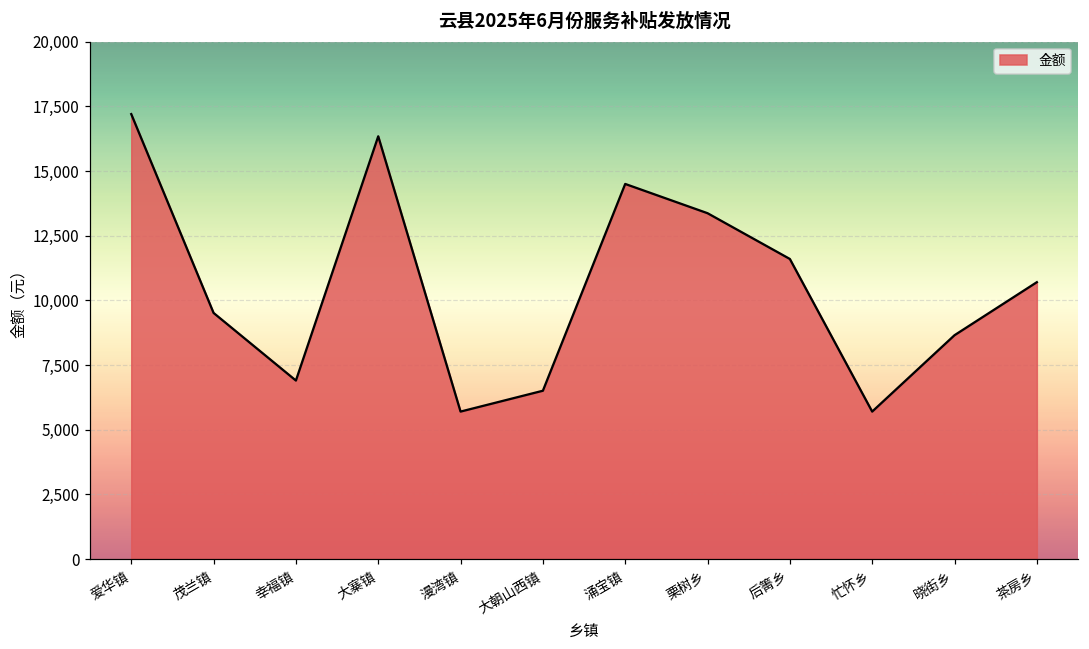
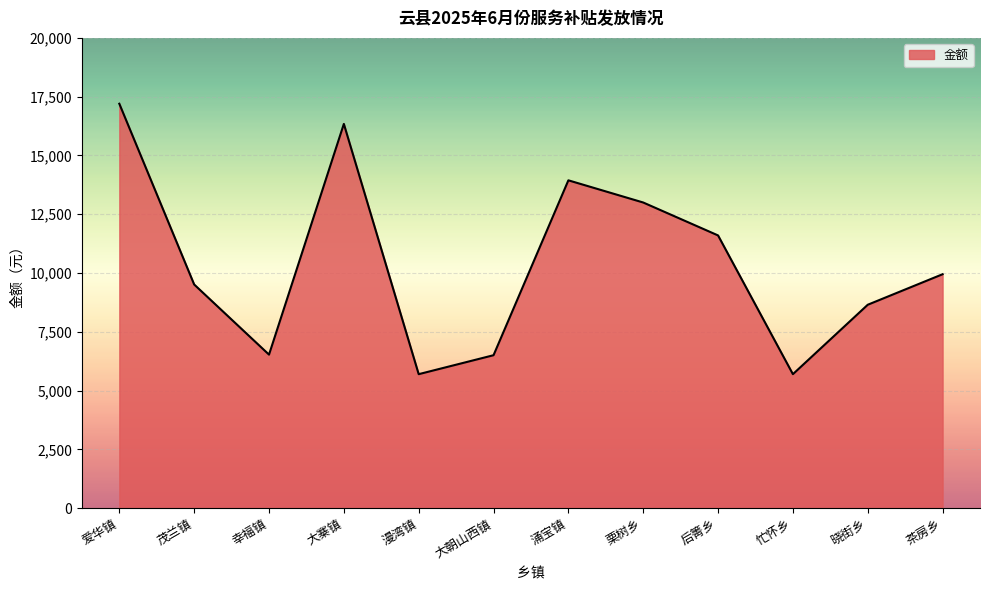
幸福镇: 6,900 -> 6,500
涌宝镇: 14,500 -> 13,900
栗树乡: 13,400 -> 13,000
茶房乡: 10,700 -> 10,000
